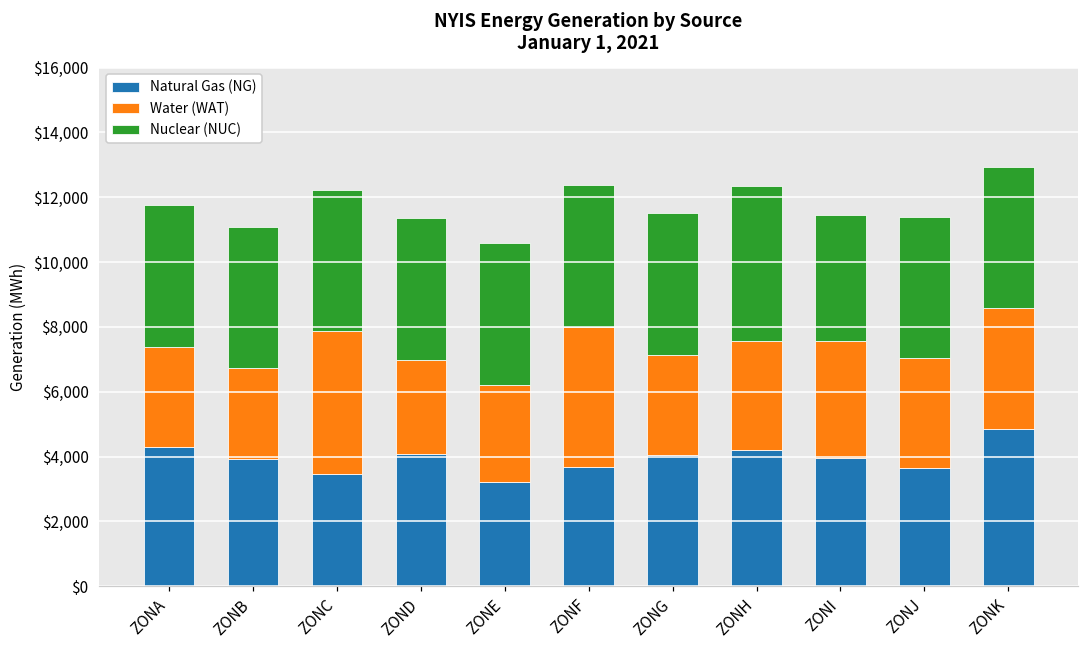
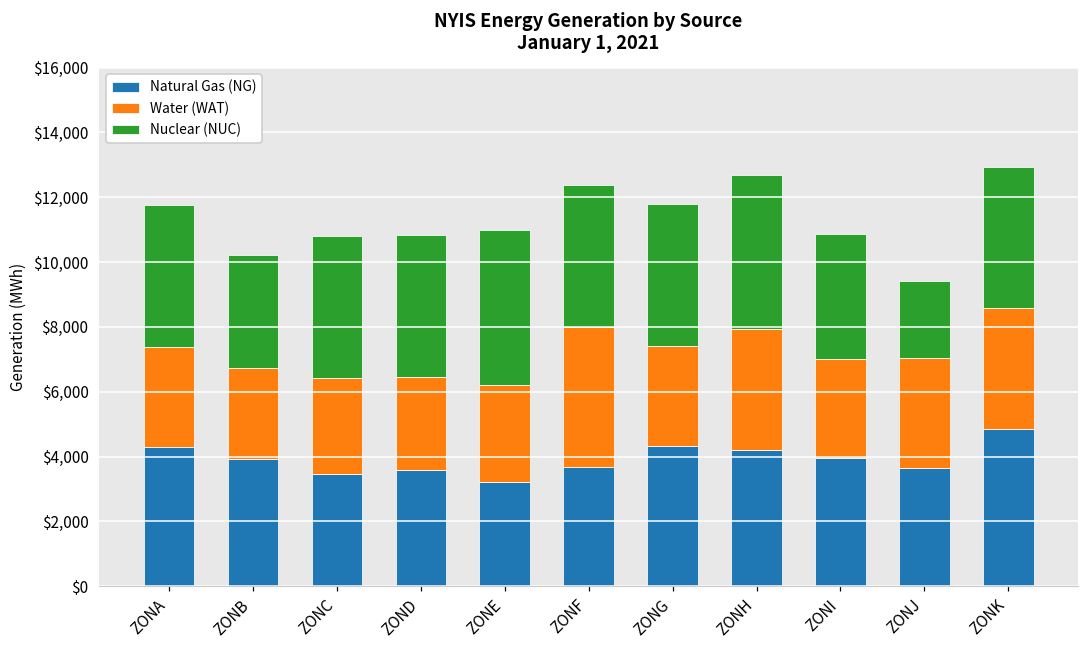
Nuclear (NUC), ZONB: $4,400 -> $3,500
Water (WAT), ZONC: $4,400 -> $3,000
Natural Gas (NG), ZOND: $4,100 -> $3,600
Nuclear (NUC), ZONE: $4,400 -> $4,800
Natural Gas (NG), ZONG: $4,100 -> $4,300
Water (WAT), ZONH: $3,400 -> $3,700
Water (WAT), ZONI: $3,600 -> $3,000
Nuclear (NUC), ZONJ: $4,300 -> $2,400
